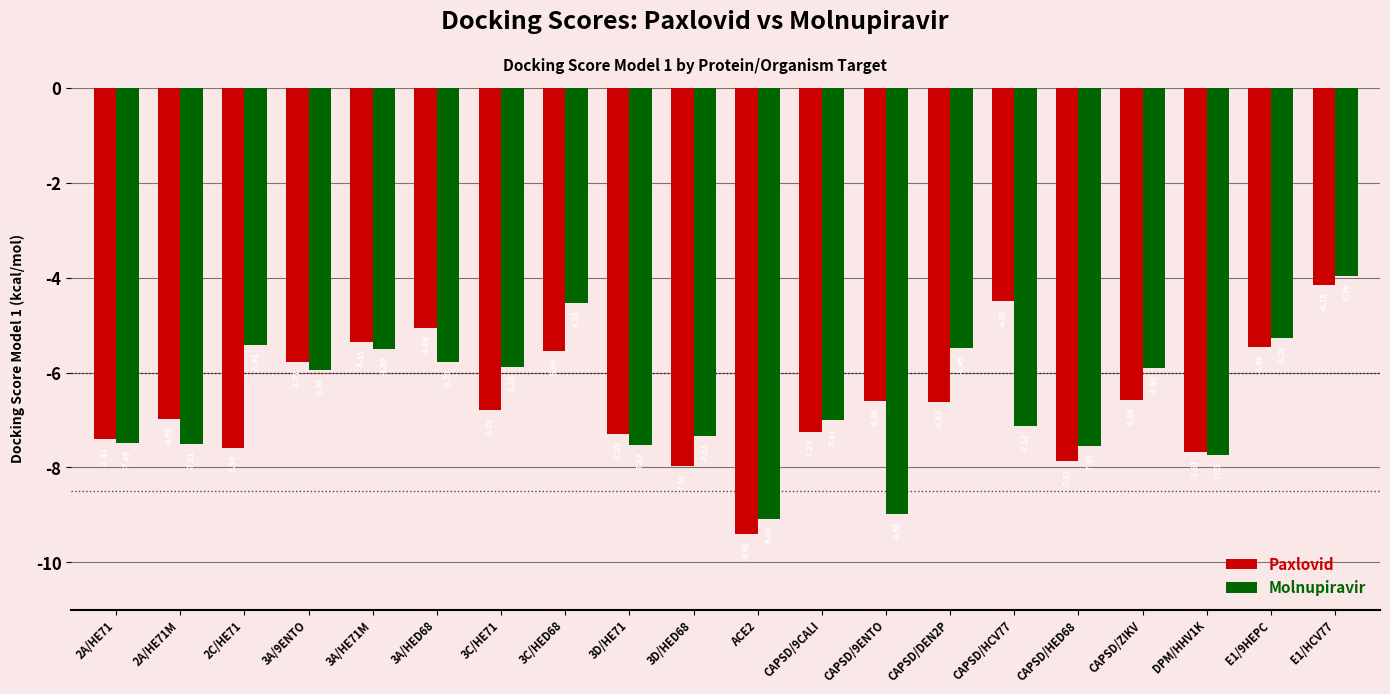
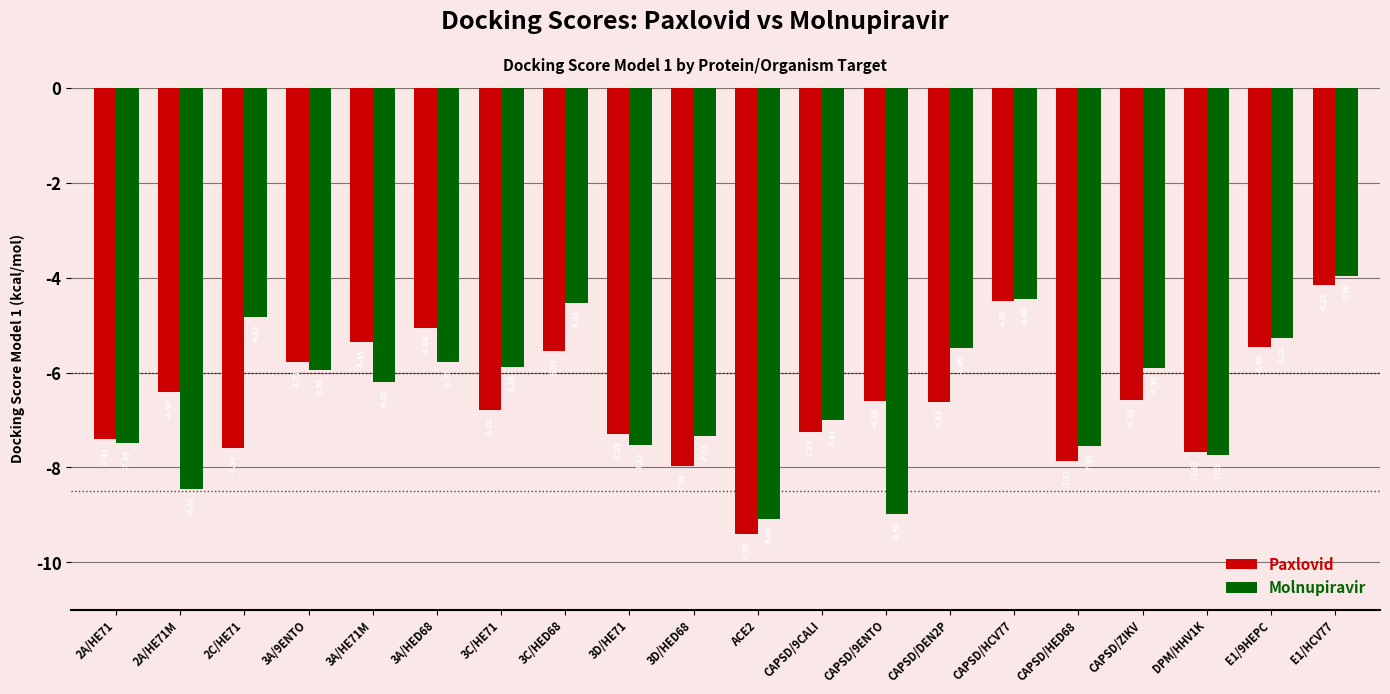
Paxlovid, 2A/HE71M: -7.0 -> -6.4
Molnupiravir, 2A/HE71M: -7.5 -> -8.5
Molnupiravir, 2C/HE71: -5.4 -> -4.8
Molnupiravir, 3A/HE71M: -5.5 -> -6.2
Molnupiravir, CAPSD/HCV77: -7.1 -> -4.4
